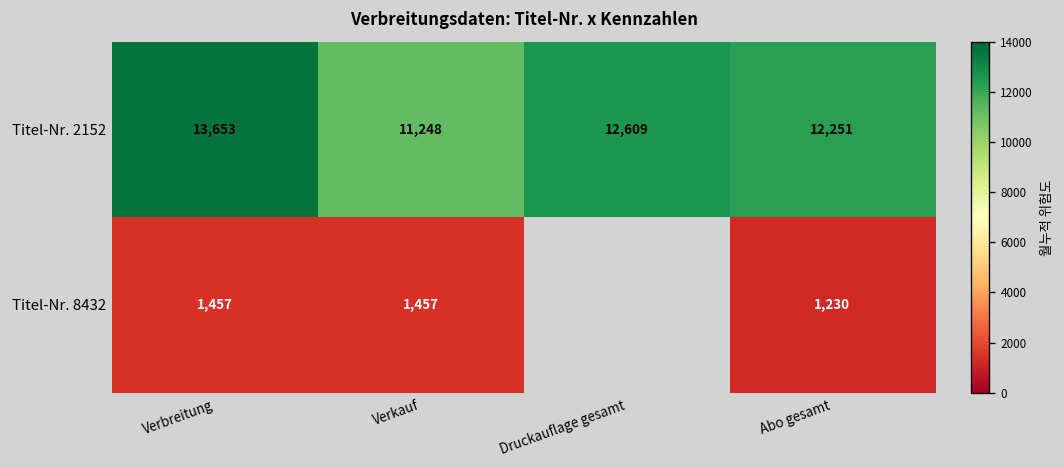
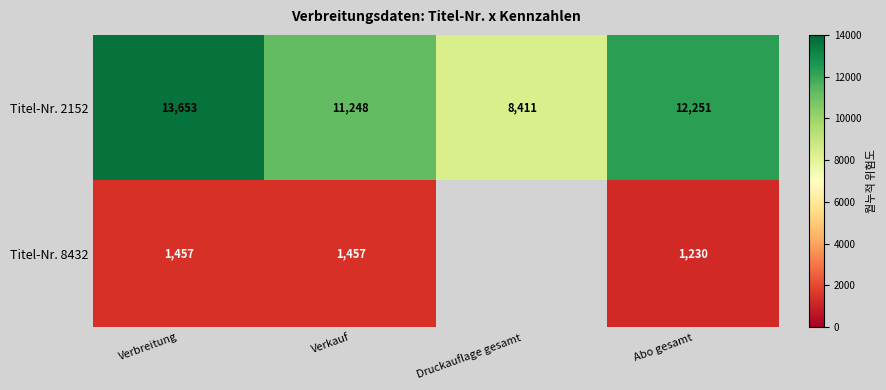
Titel-Nr. 2152, Druckauflage gesamt: 12,609 -> 8,411
